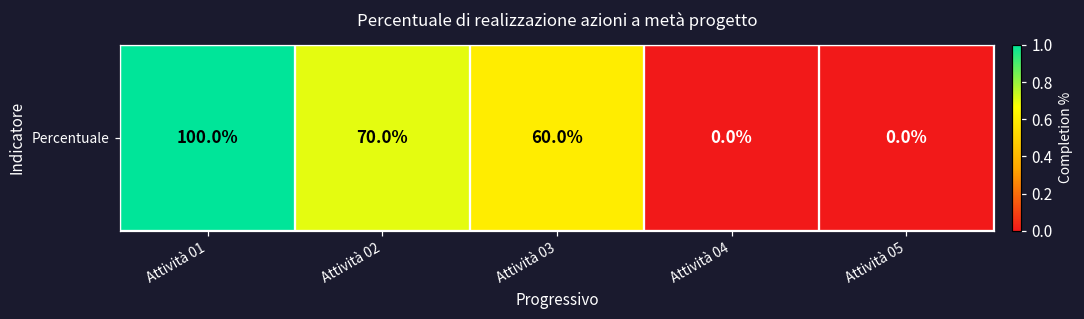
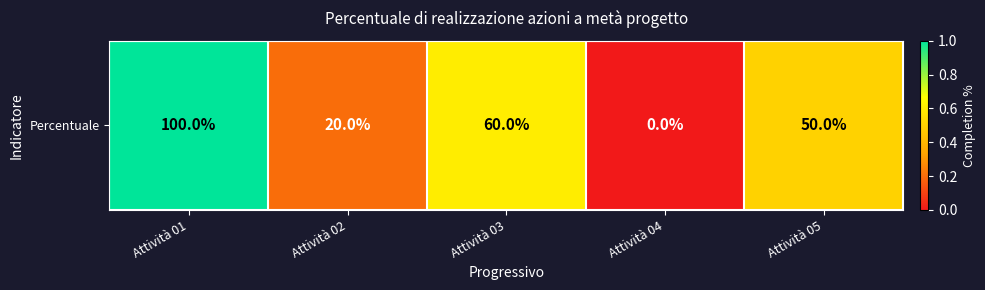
Percentuale, Attività 02: 70.0% -> 20.0%
Percentuale, Attività 05: 0.0% -> 50.0%
